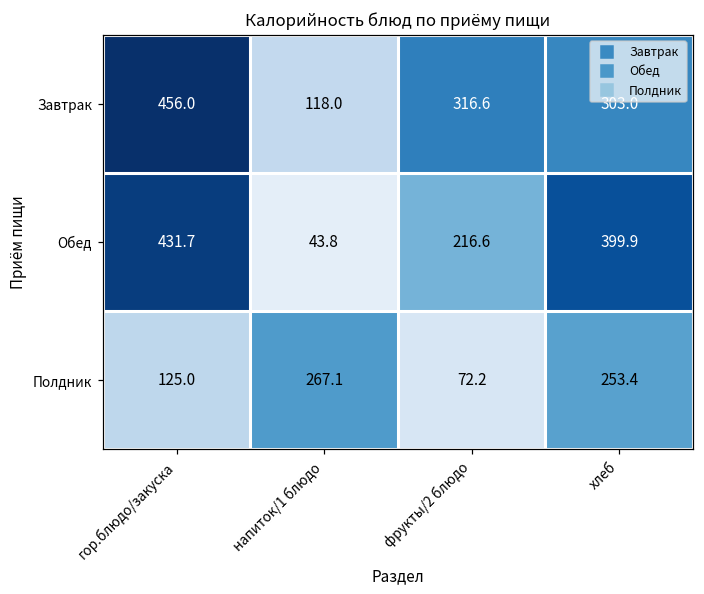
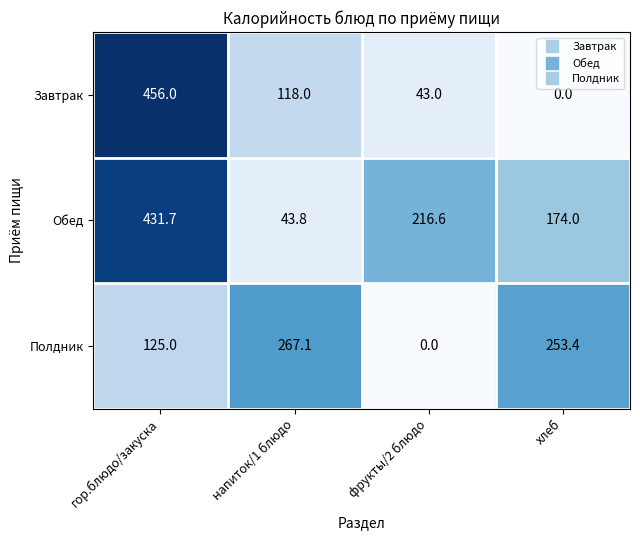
Завтрак, фрукты/2 блюдо: 316.6 -> 43.0
Завтрак, хлеб: 303.0 -> 0.0
Обед, хлеб: 399.9 -> 174.0
Полдник, фрукты/2 блюдо: 72.2 -> 0.0
